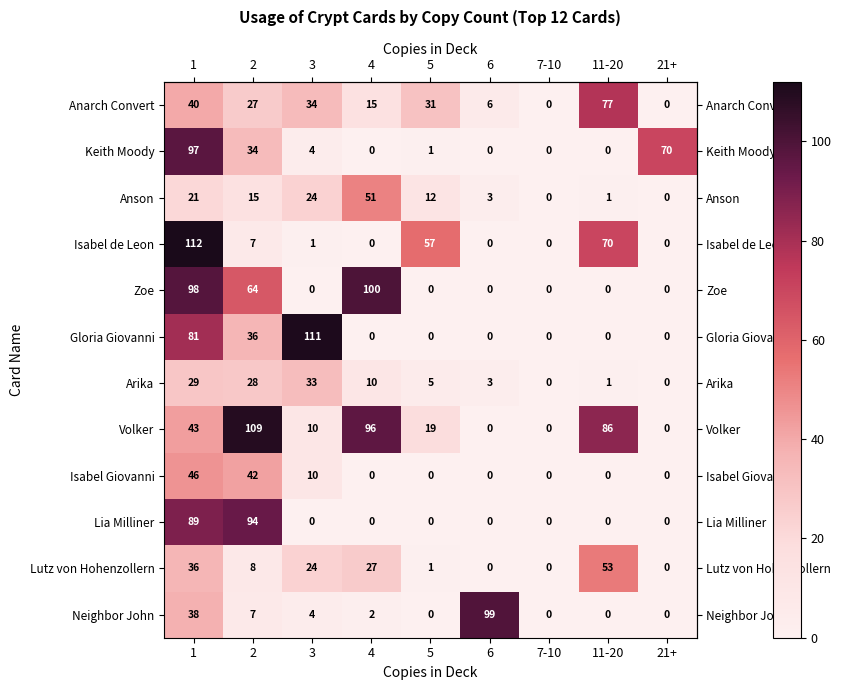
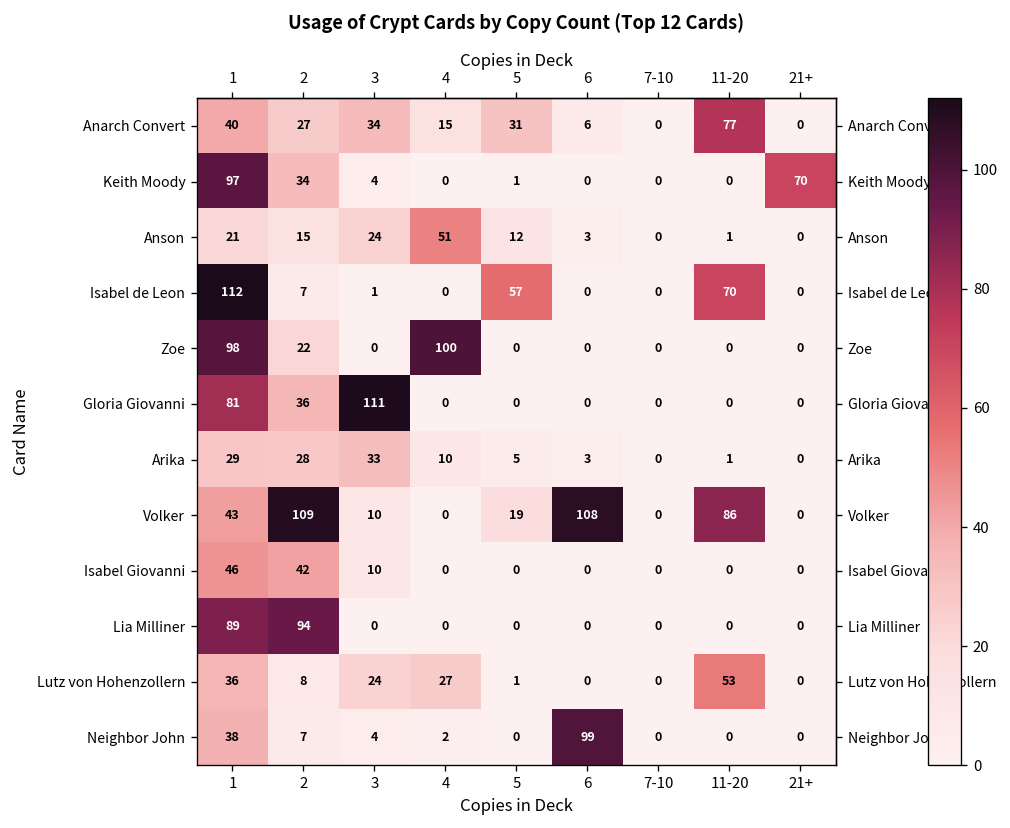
Zoe, 2: 64 -> 22
Volker, 4: 96 -> 0
Volker, 6: 0 -> 108
